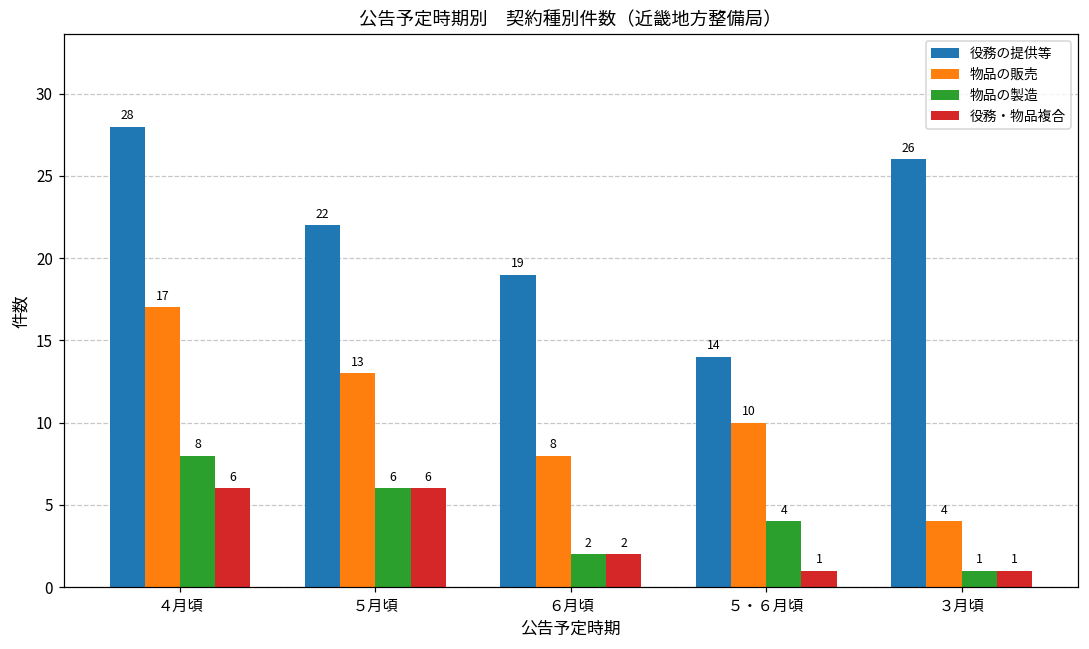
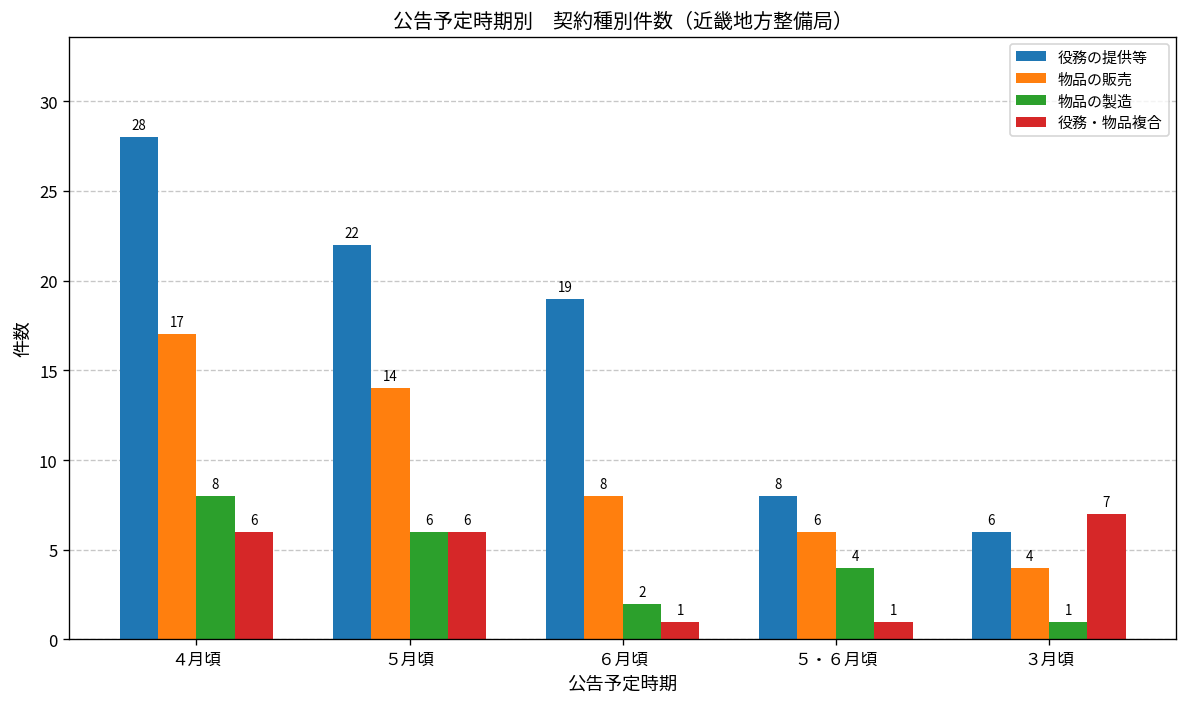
物品の販売, ５月頃: 13 -> 14
役務・物品複合, ６月頃: 2 -> 1
役務の提供等, ５・６月頃: 14 -> 8
物品の販売, ５・６月頃: 10 -> 6
役務の提供等, ３月頃: 26 -> 6
役務・物品複合, ３月頃: 1 -> 7
